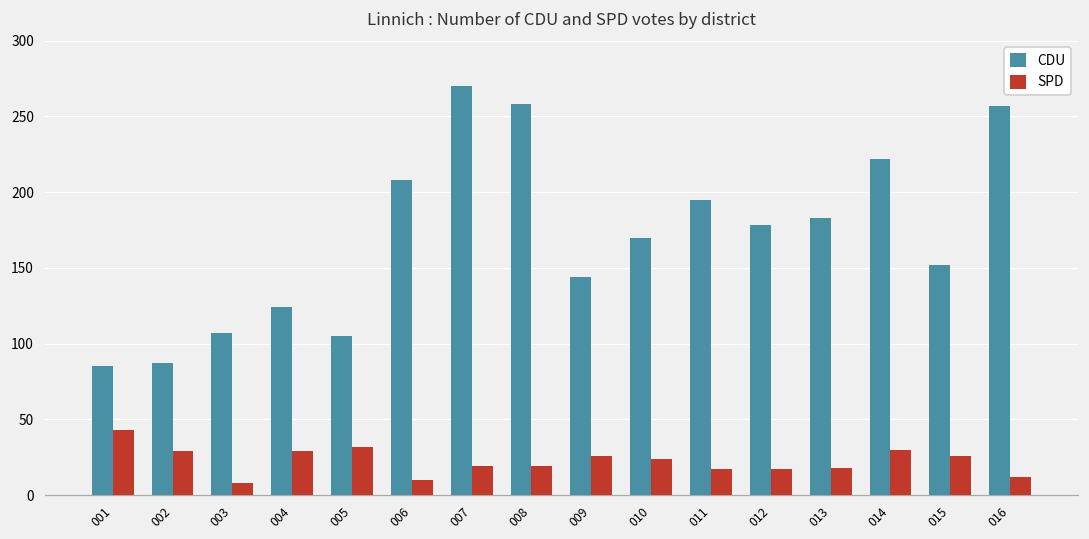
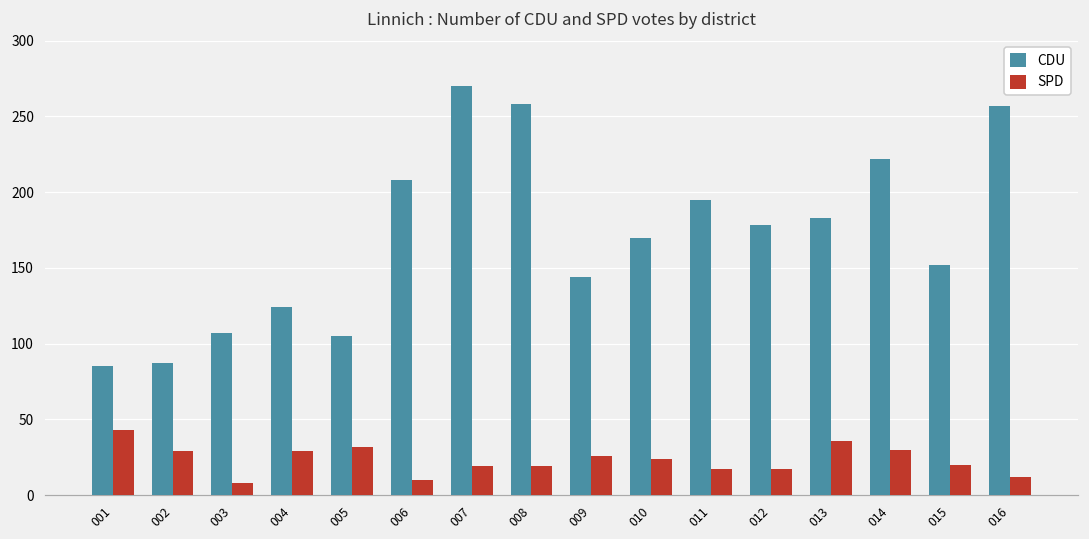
SPD, 013: 18 -> 36
SPD, 015: 26 -> 20
